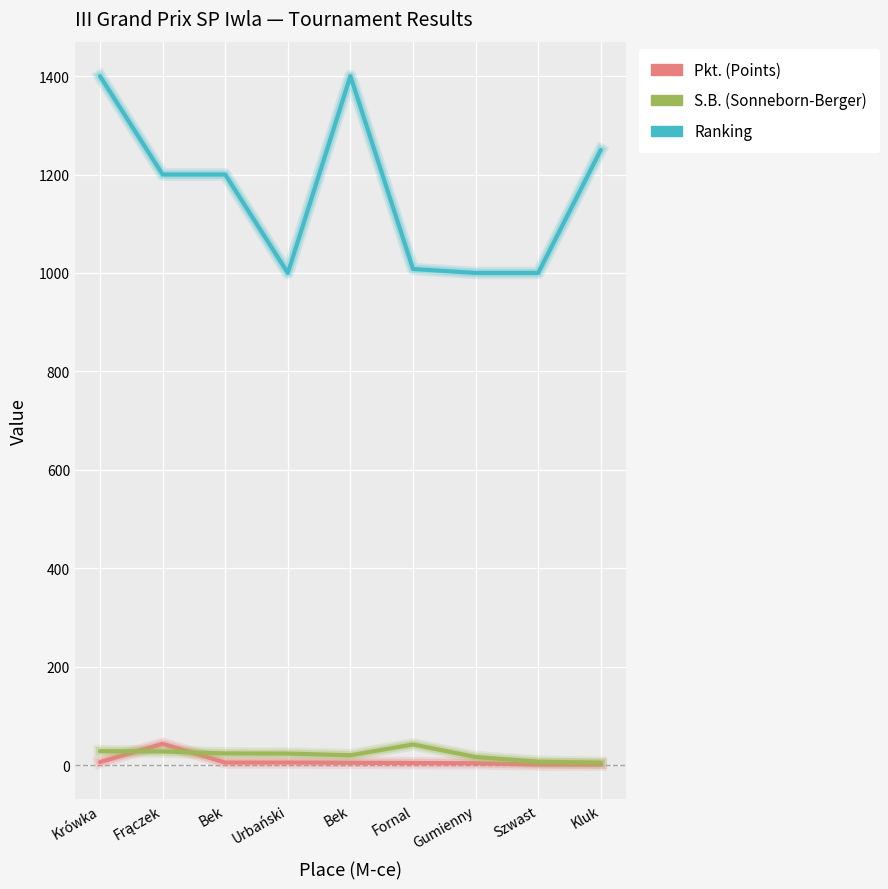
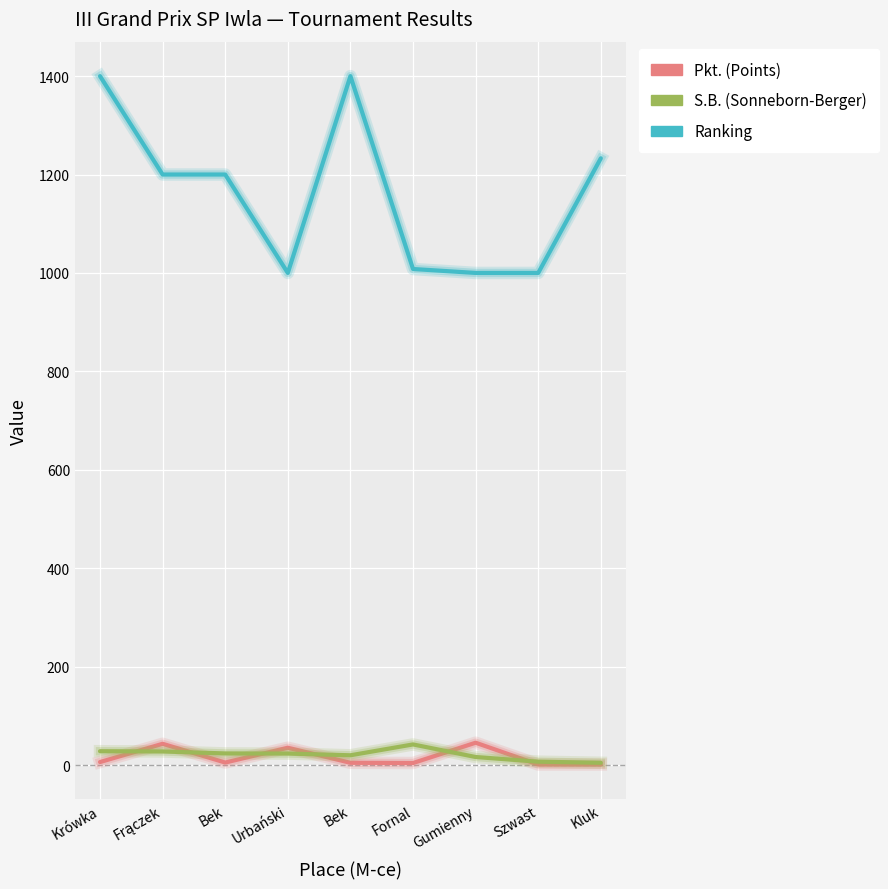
Pkt. (Points), Urbański: 10 -> 40
Pkt. (Points), Gumienny: 0 -> 50
Ranking, Kluk: 1250 -> 1230
